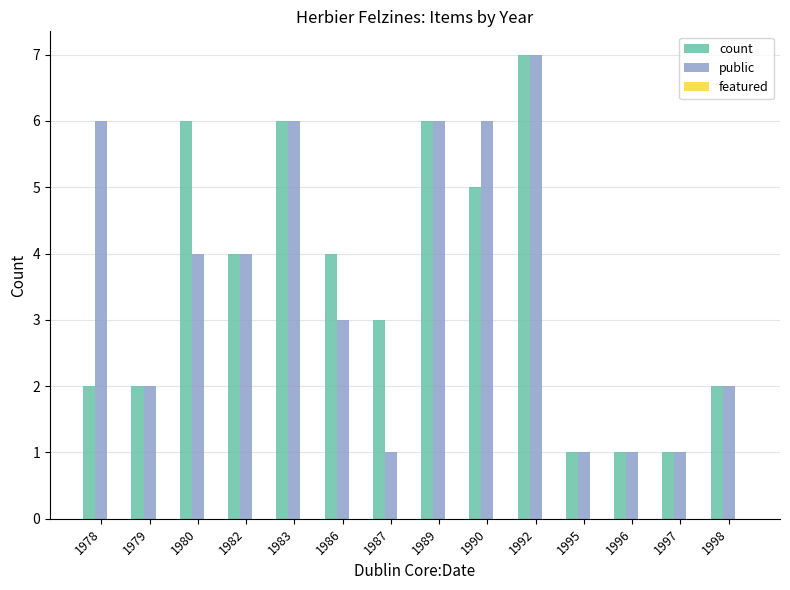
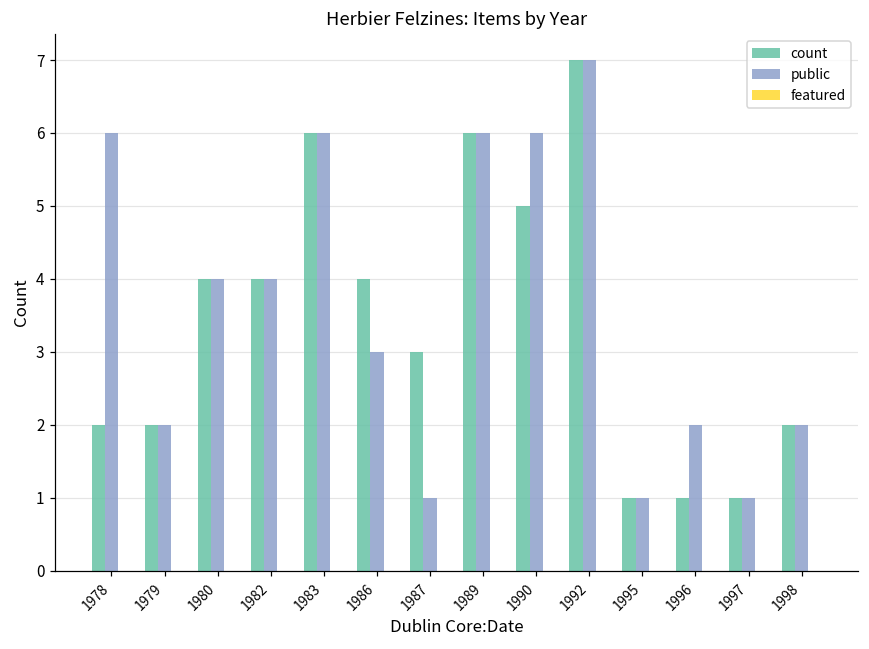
count, 1980: 6 -> 4
public, 1996: 1 -> 2
